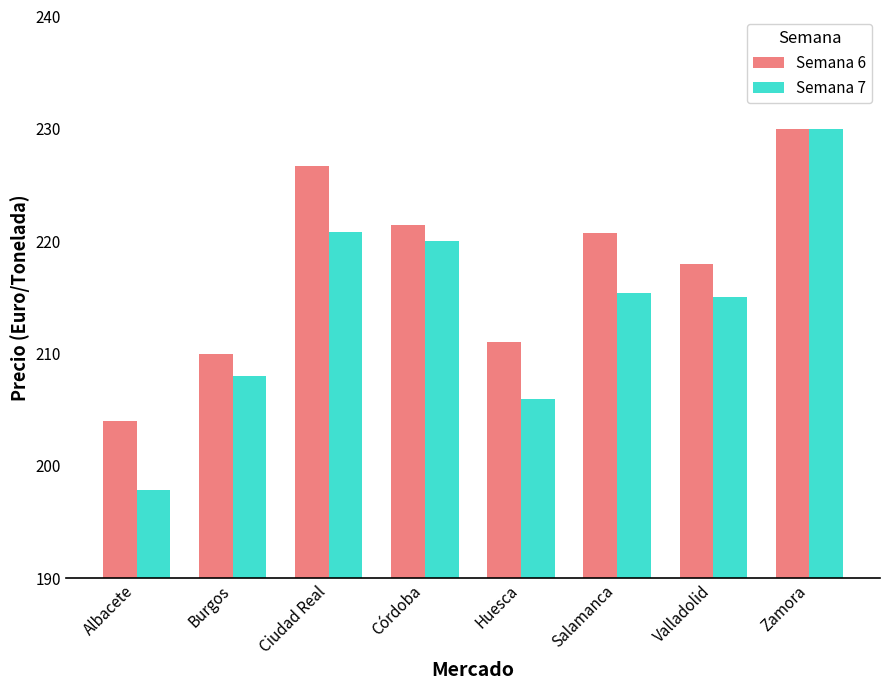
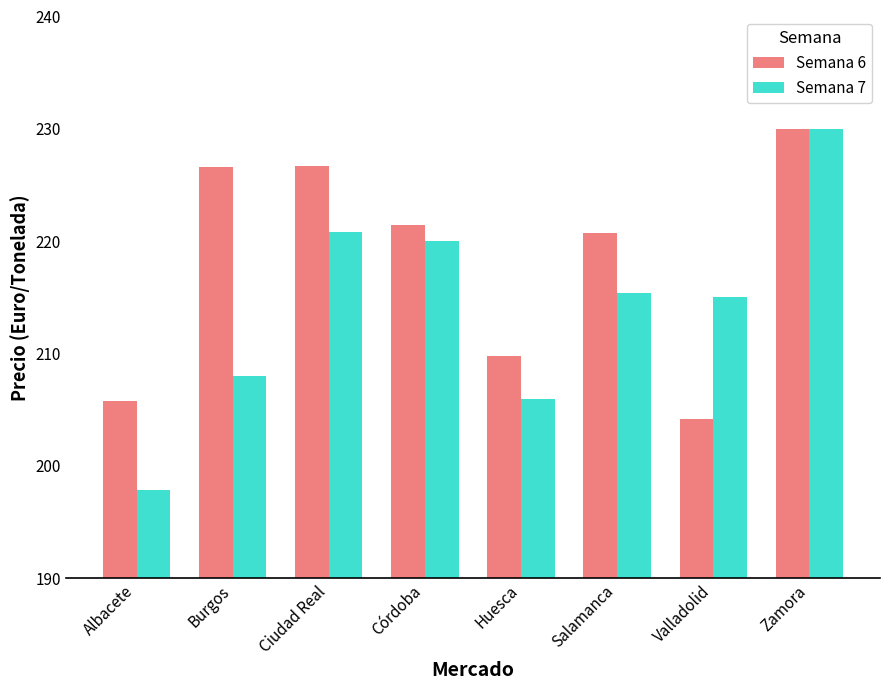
Semana 6, Albacete: 204.0 -> 205.8
Semana 6, Burgos: 210.0 -> 226.6
Semana 6, Huesca: 211.0 -> 209.8
Semana 6, Valladolid: 218.0 -> 204.2
